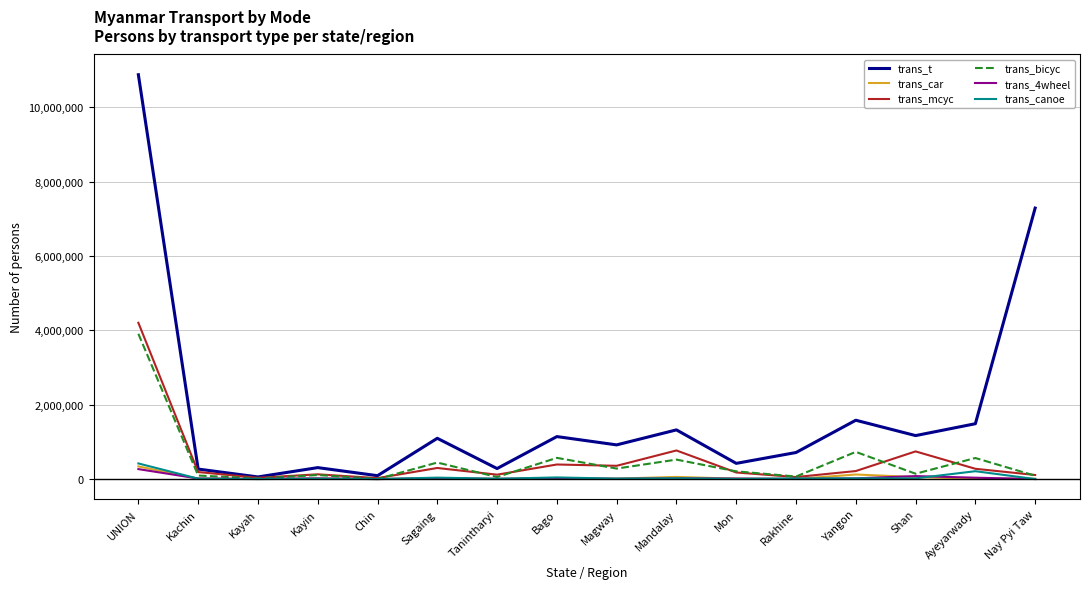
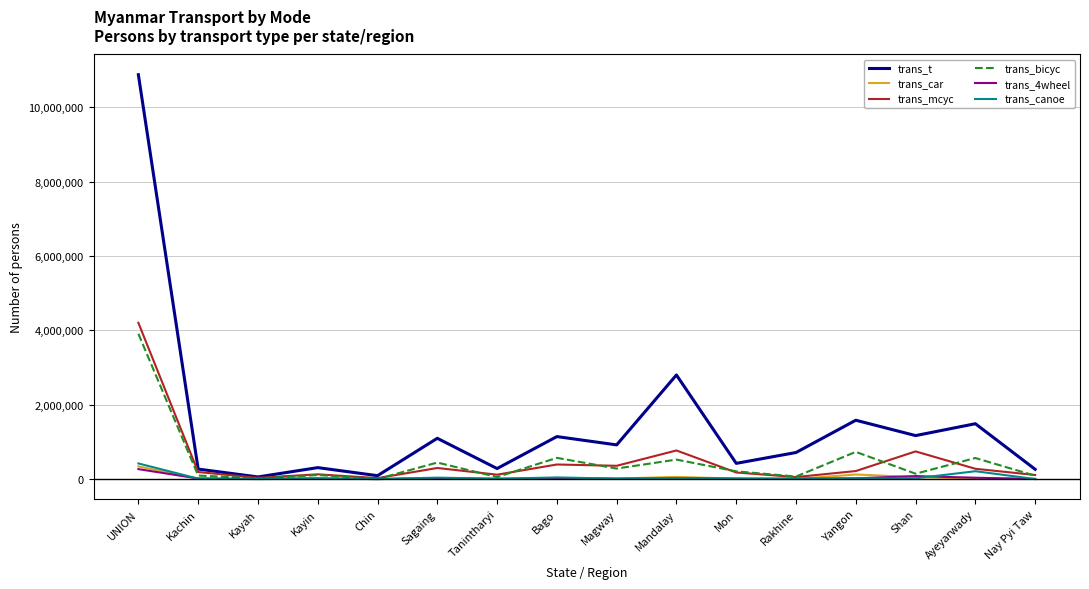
trans_t, Mandalay: 1,300,000 -> 2,800,000
trans_t, Nay Pyi Taw: 7,300,000 -> 300,000
